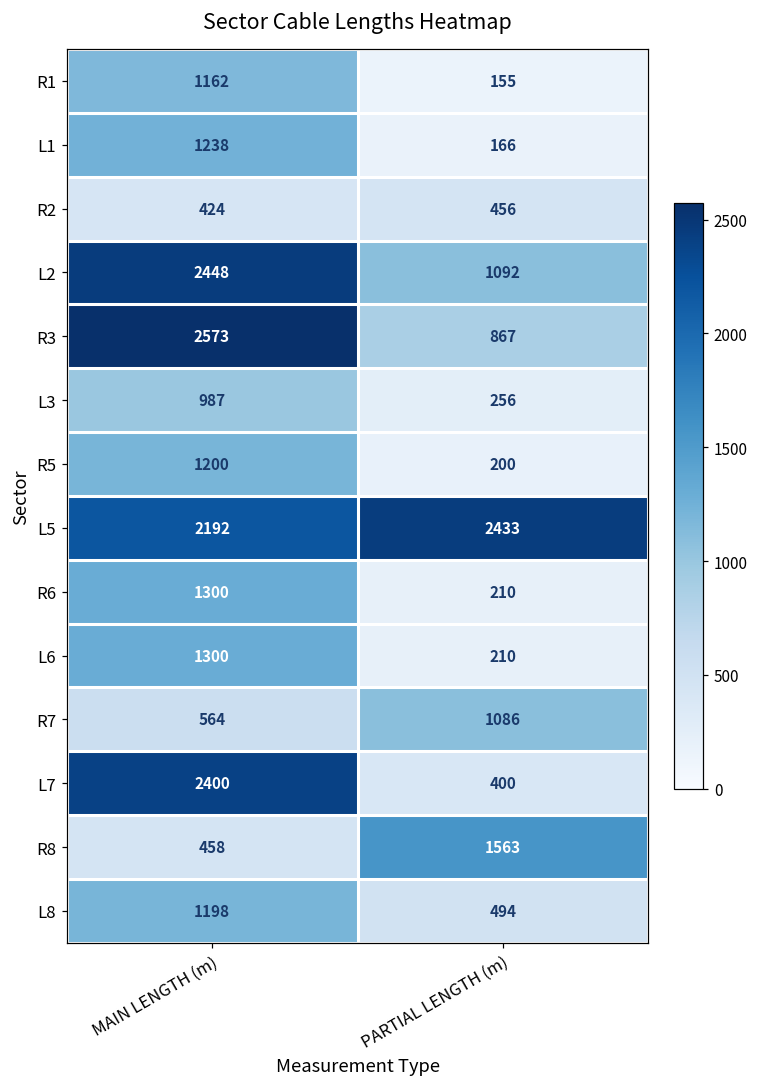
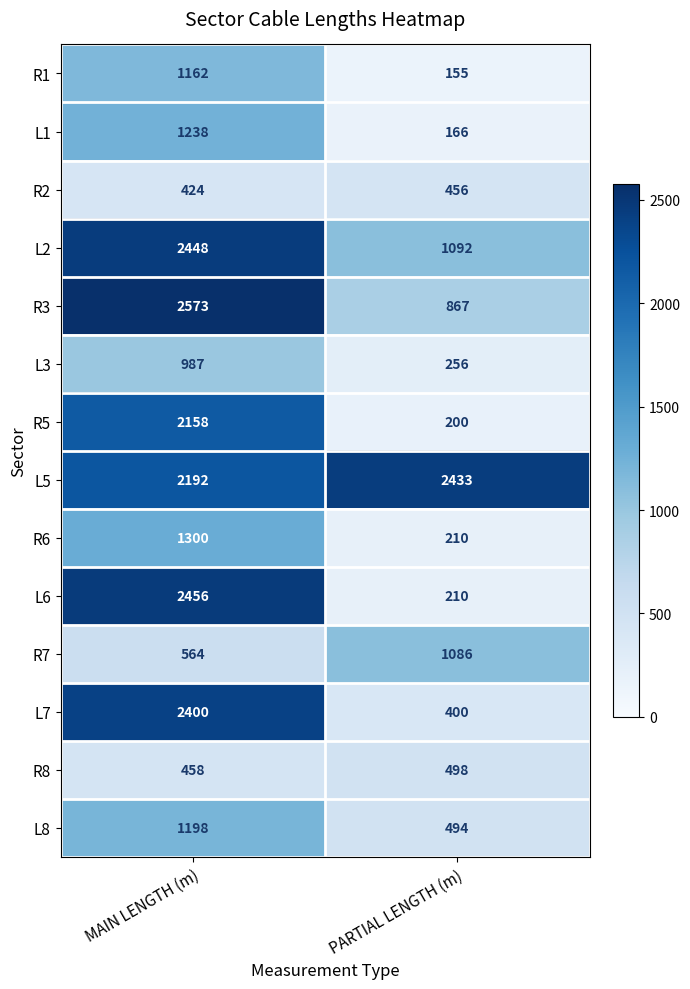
R5, MAIN LENGTH (m): 1200 -> 2158
L6, MAIN LENGTH (m): 1300 -> 2456
R8, PARTIAL LENGTH (m): 1563 -> 498
